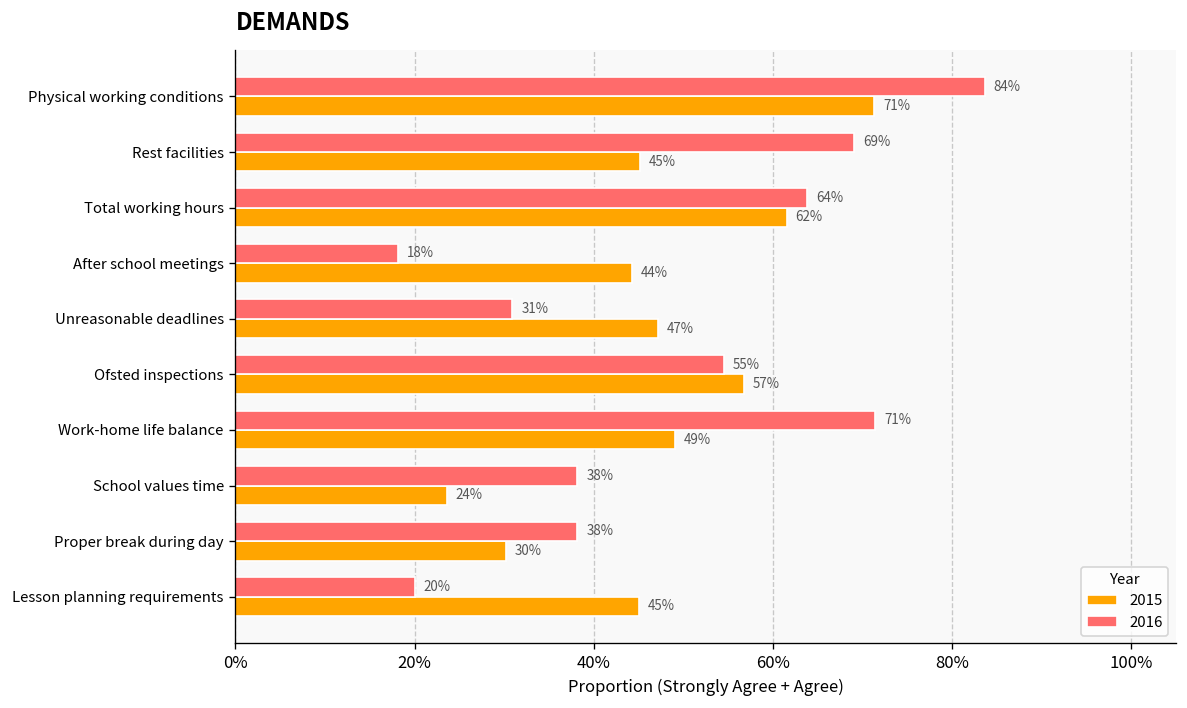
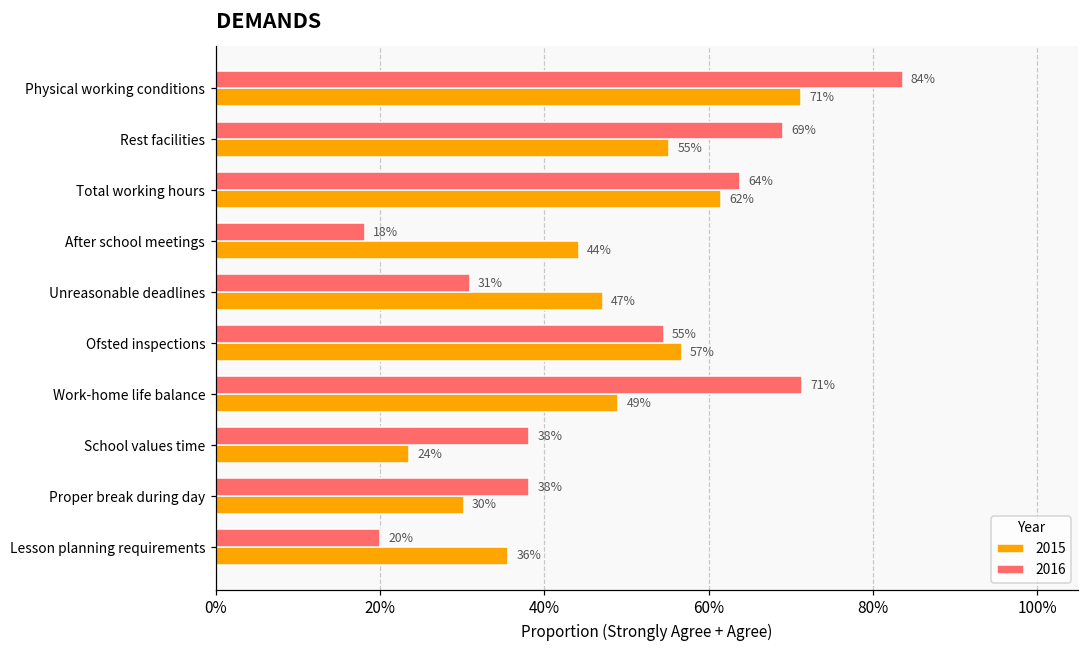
2015, Rest facilities: 45% -> 55%
2015, Lesson planning requirements: 45% -> 36%
